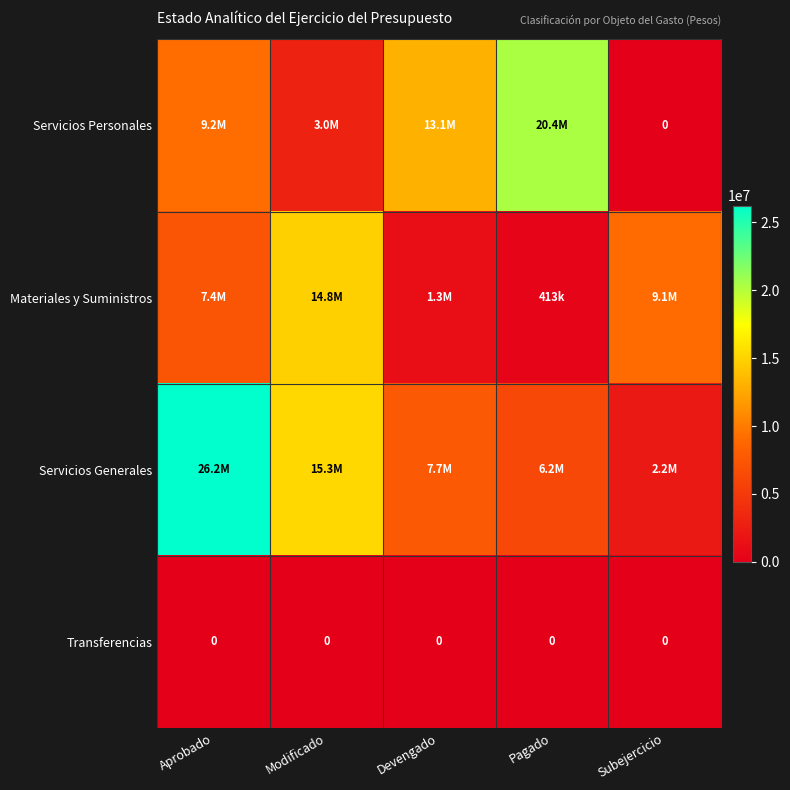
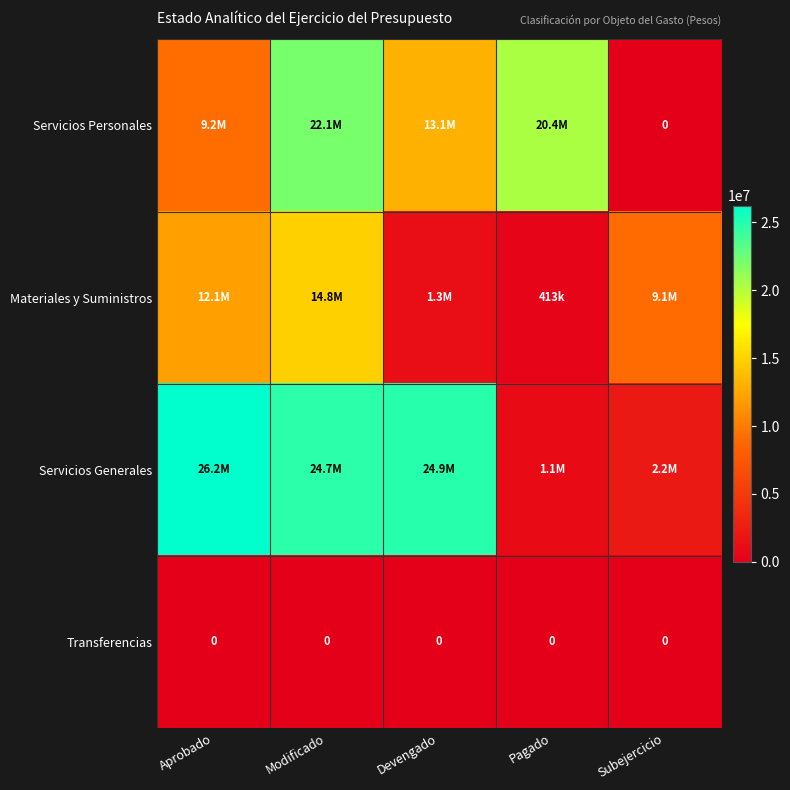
Servicios Personales, Modificado: 3.0M -> 22.1M
Materiales y Suministros, Aprobado: 7.4M -> 12.1M
Servicios Generales, Modificado: 15.3M -> 24.7M
Servicios Generales, Devengado: 7.7M -> 24.9M
Servicios Generales, Pagado: 6.2M -> 1.1M
